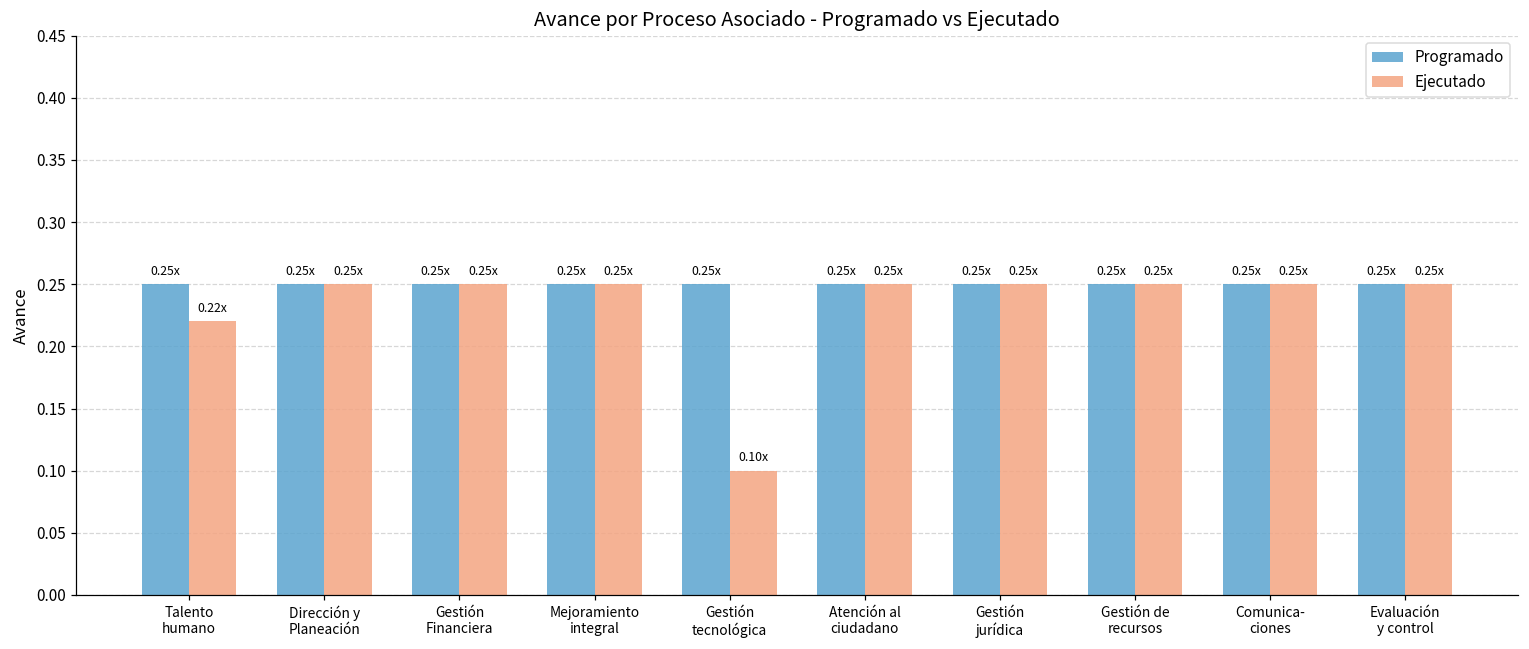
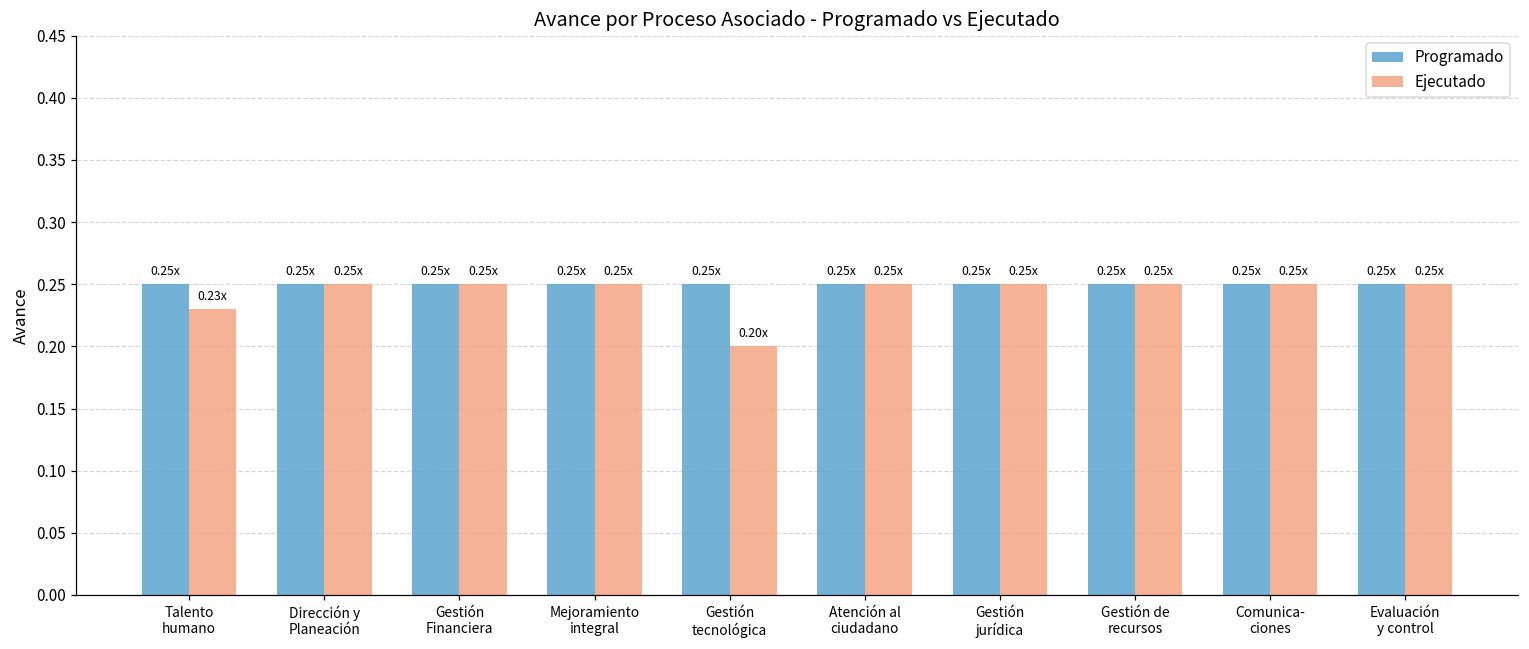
Ejecutado, Talento humano: 0.22x -> 0.23x
Ejecutado, Gestión tecnológica: 0.10x -> 0.20x
